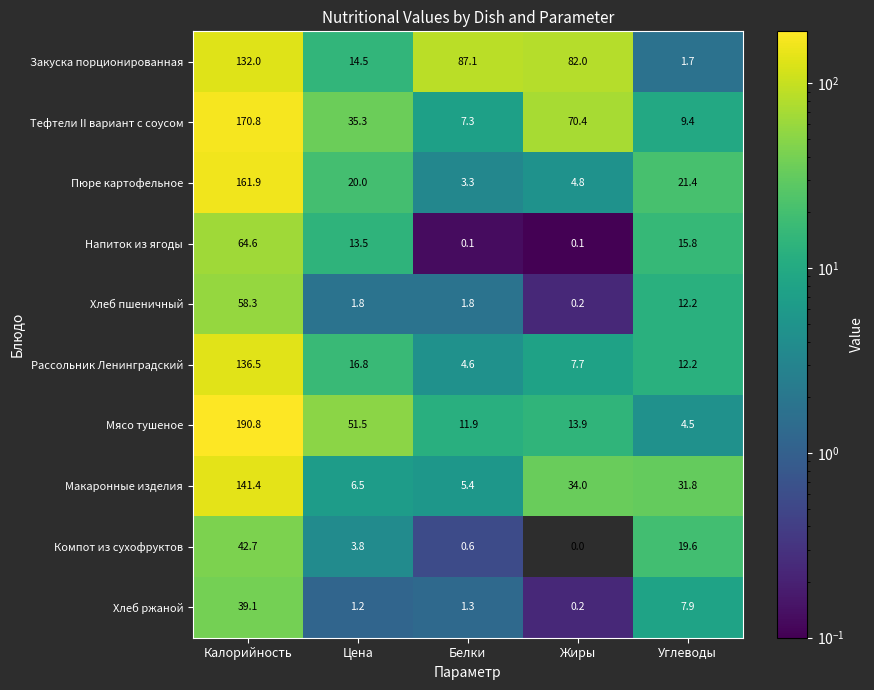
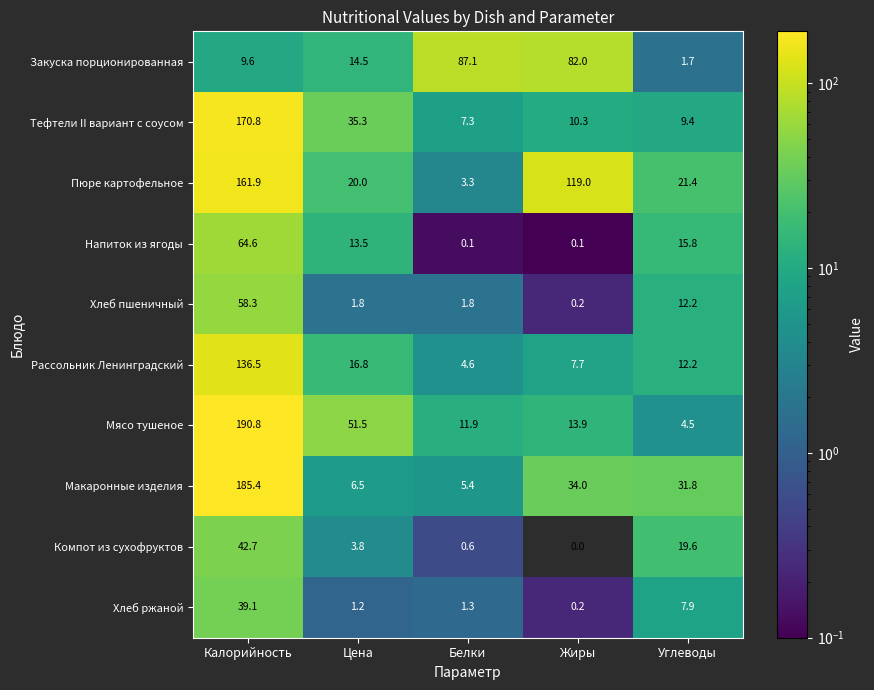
Закуска порционированная, Калорийность: 132.0 -> 9.6
Тефтели II вариант с соусом, Жиры: 70.4 -> 10.3
Пюре картофельное, Жиры: 4.8 -> 119.0
Макаронные изделия, Калорийность: 141.4 -> 185.4
